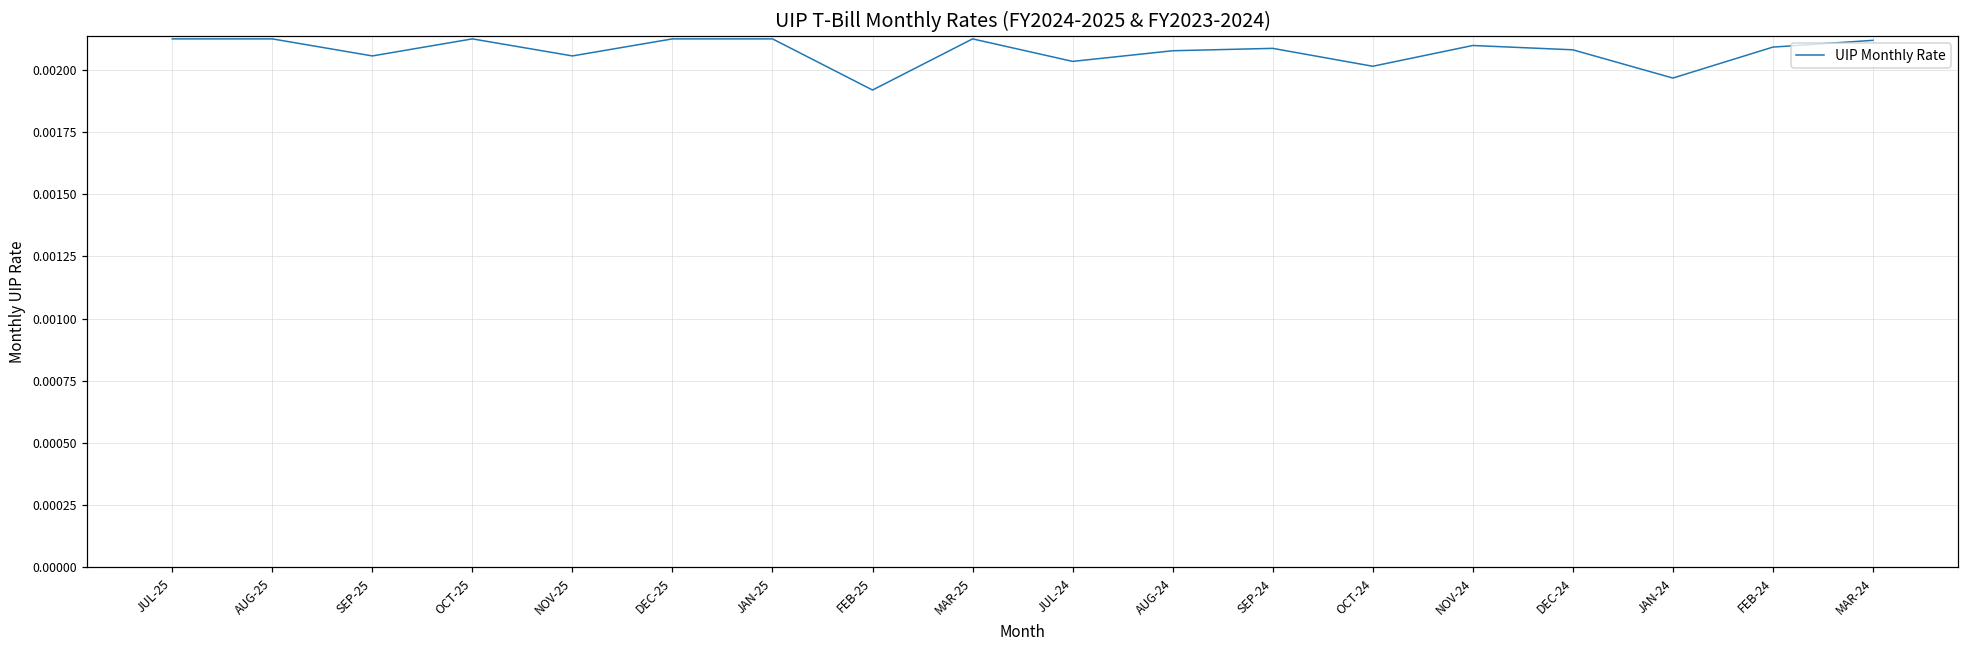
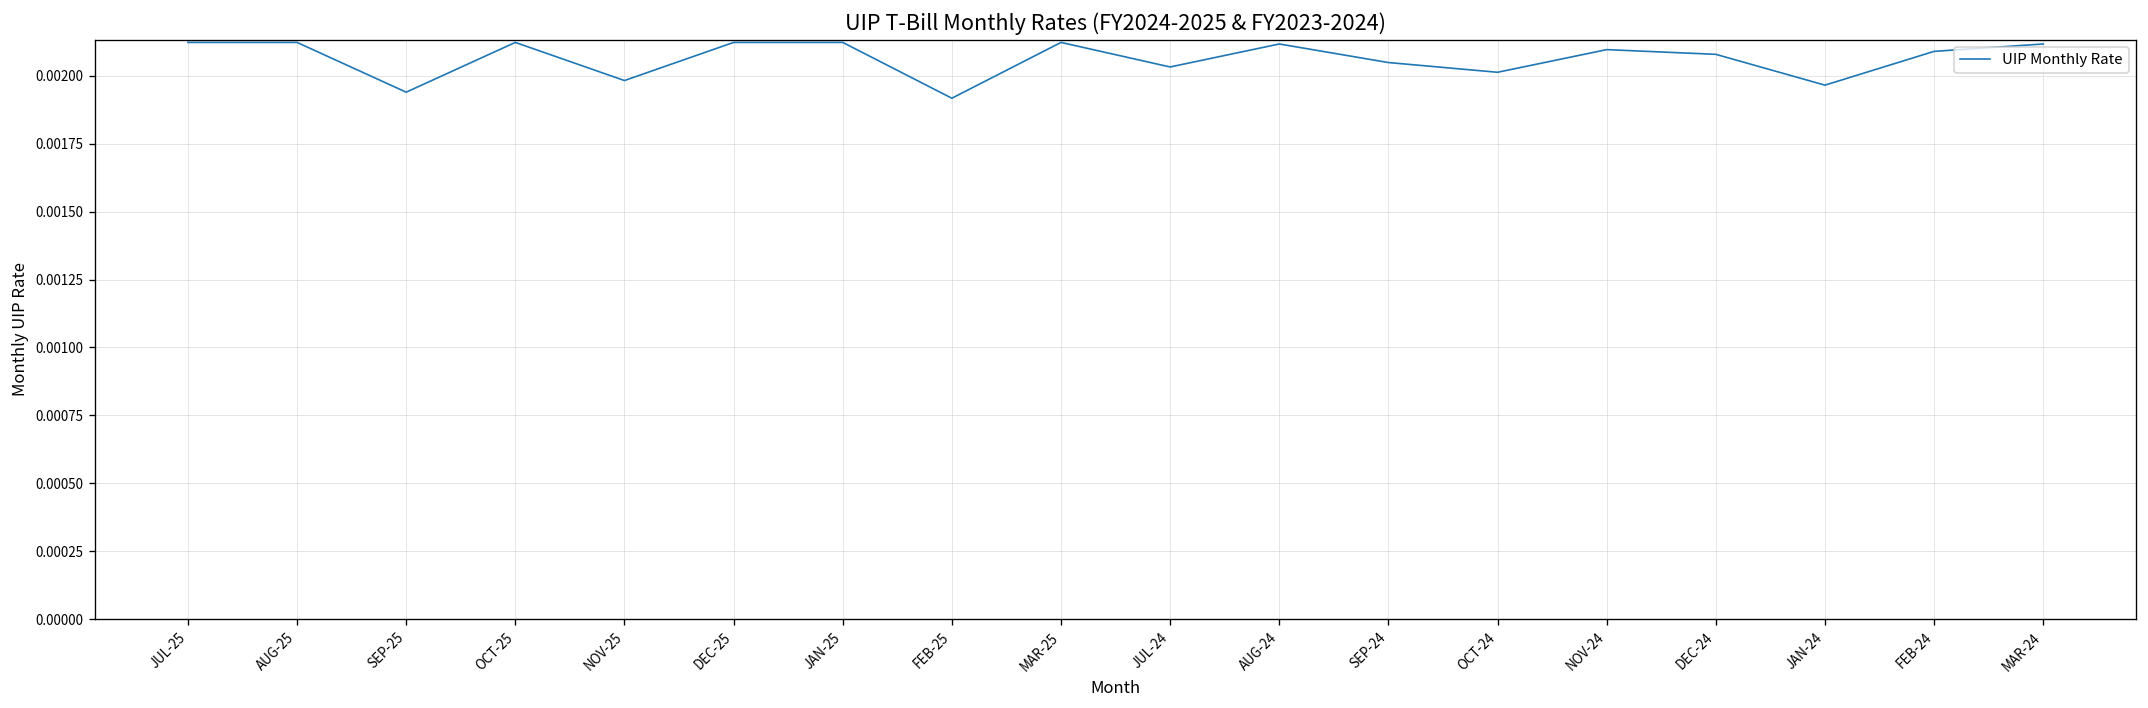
SEP-25: 0.00205 -> 0.00194
NOV-25: 0.00205 -> 0.00198
AUG-24: 0.00208 -> 0.00212
SEP-24: 0.00209 -> 0.00205
